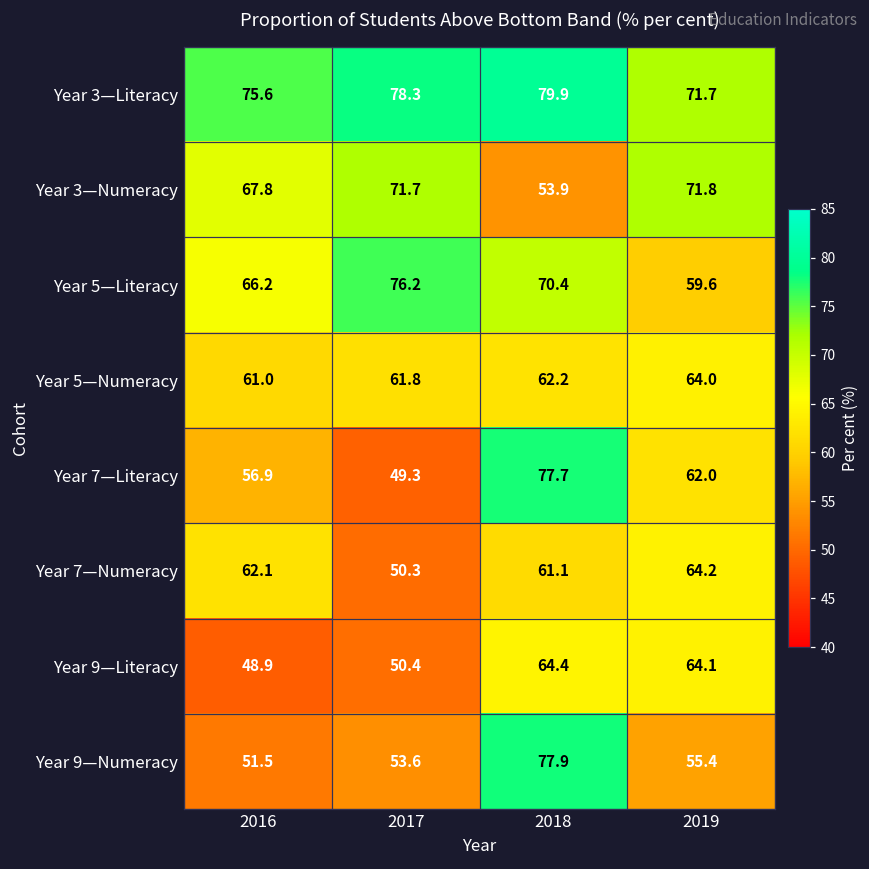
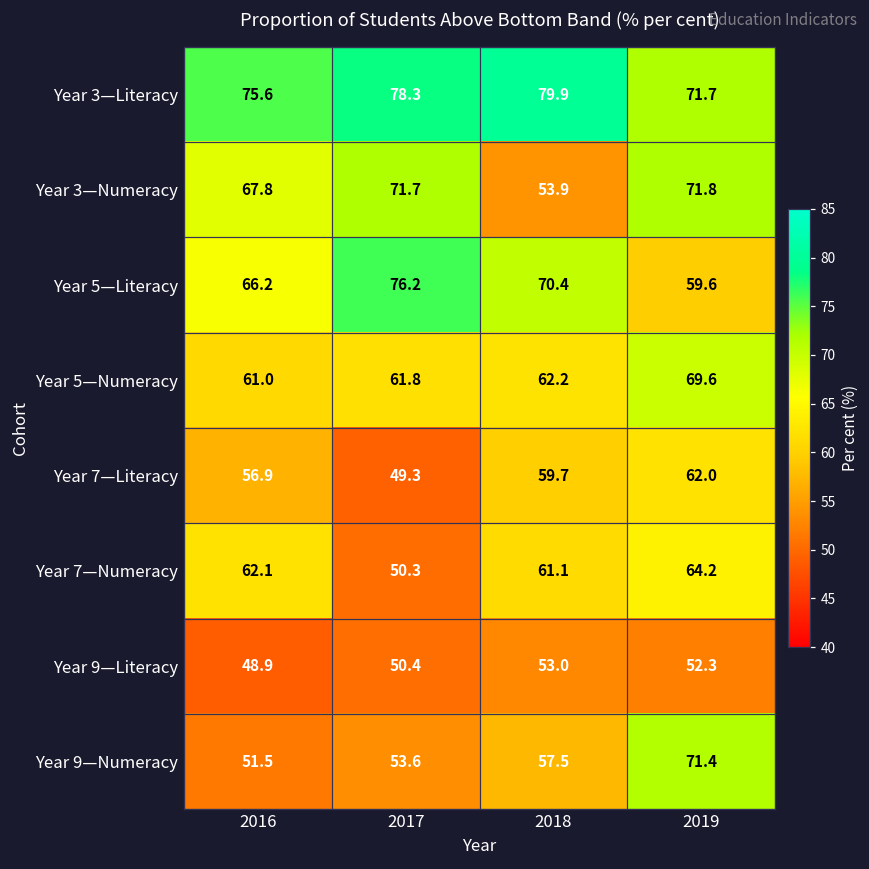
Year 5—Numeracy, 2019: 64.0 -> 69.6
Year 7—Literacy, 2018: 77.7 -> 59.7
Year 9—Literacy, 2018: 64.4 -> 53.0
Year 9—Literacy, 2019: 64.1 -> 52.3
Year 9—Numeracy, 2018: 77.9 -> 57.5
Year 9—Numeracy, 2019: 55.4 -> 71.4
